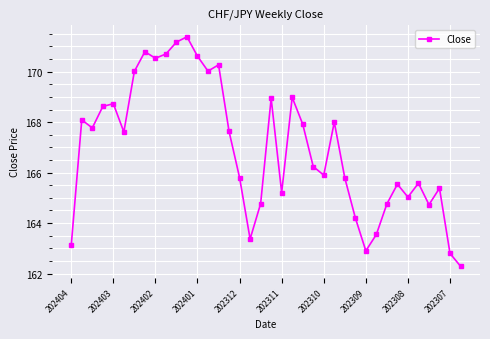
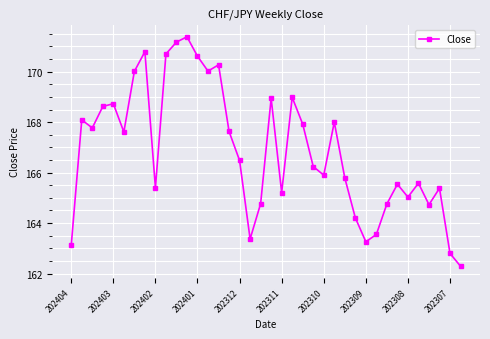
202402: 170.5 -> 165.4
202312: 165.8 -> 166.5
202309: 162.9 -> 163.3
